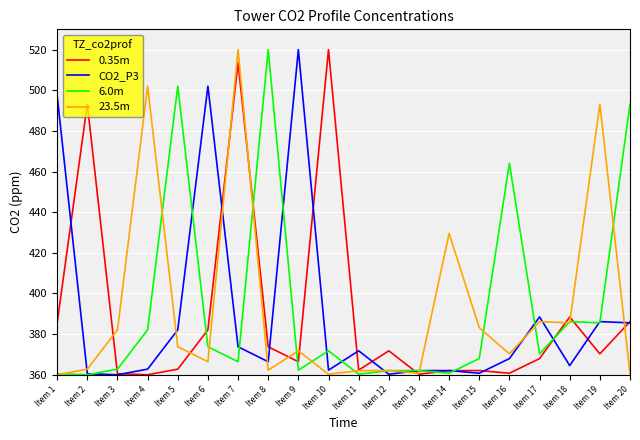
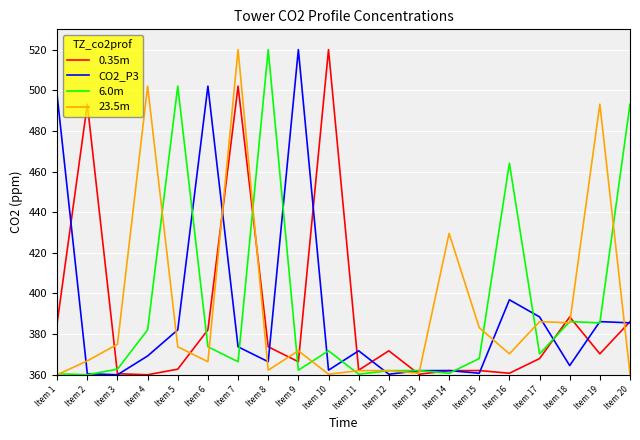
23.5m, Item 2: 363 -> 367
23.5m, Item 3: 382 -> 375
CO2_P3, Item 4: 363 -> 369
0.35m, Item 7: 513 -> 502
CO2_P3, Item 16: 368 -> 397
